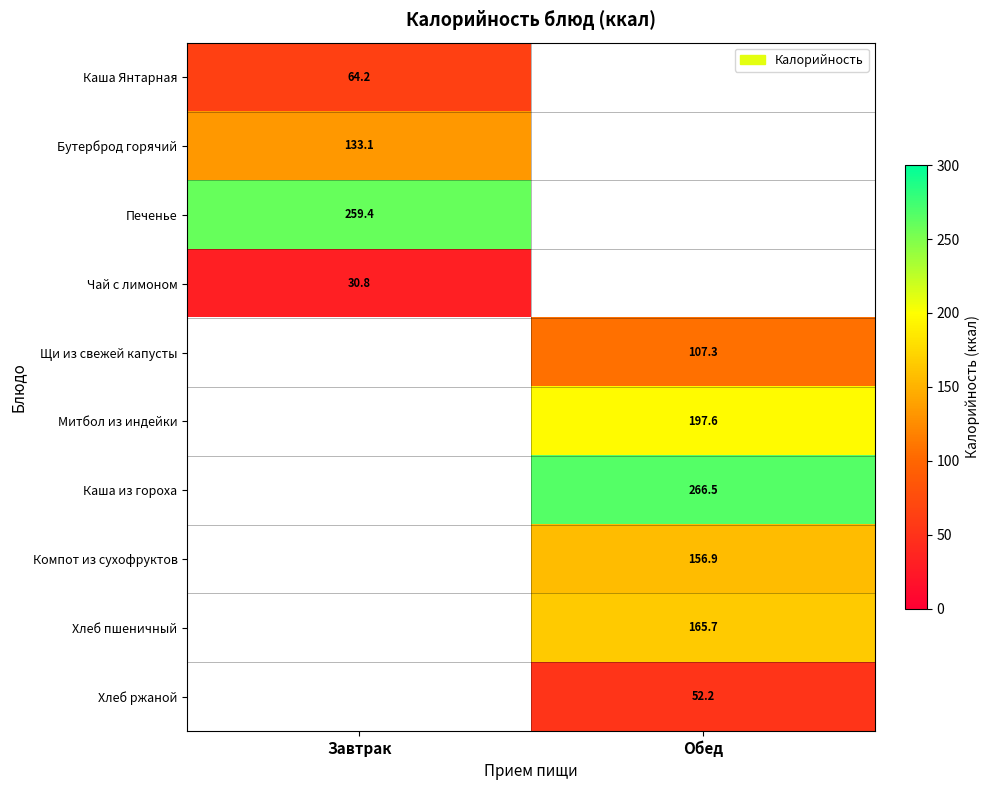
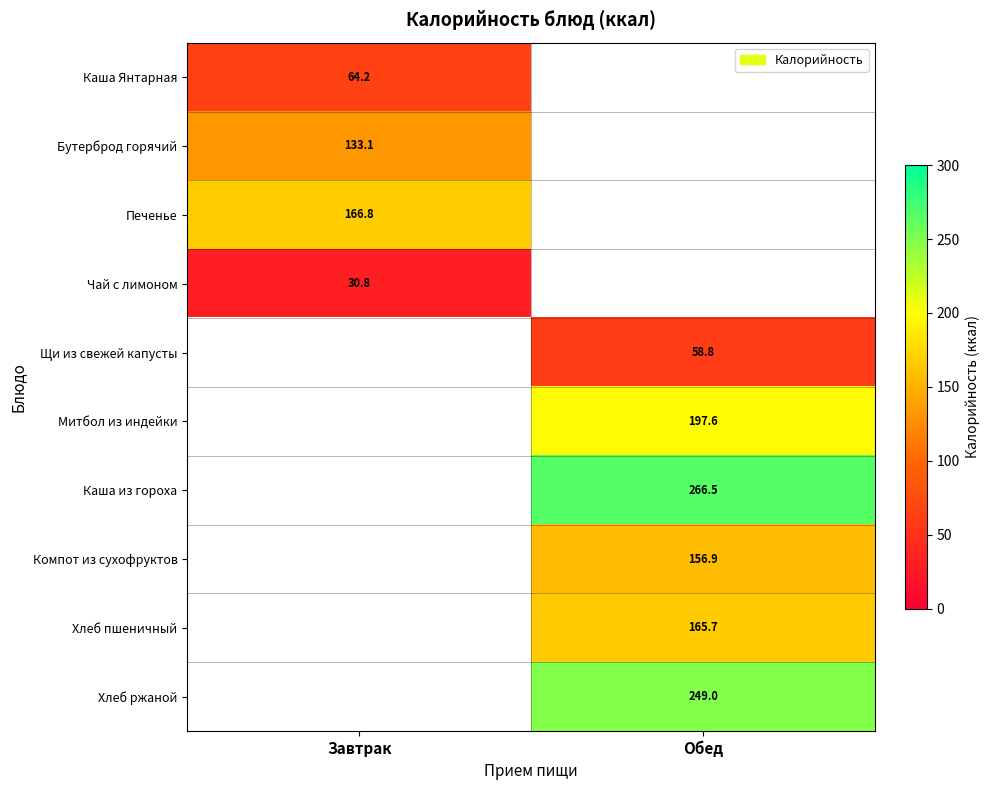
Печенье, Завтрак: 259.4 -> 166.8
Щи из свежей капусты, Обед: 107.3 -> 58.8
Хлеб ржаной, Обед: 52.2 -> 249.0
